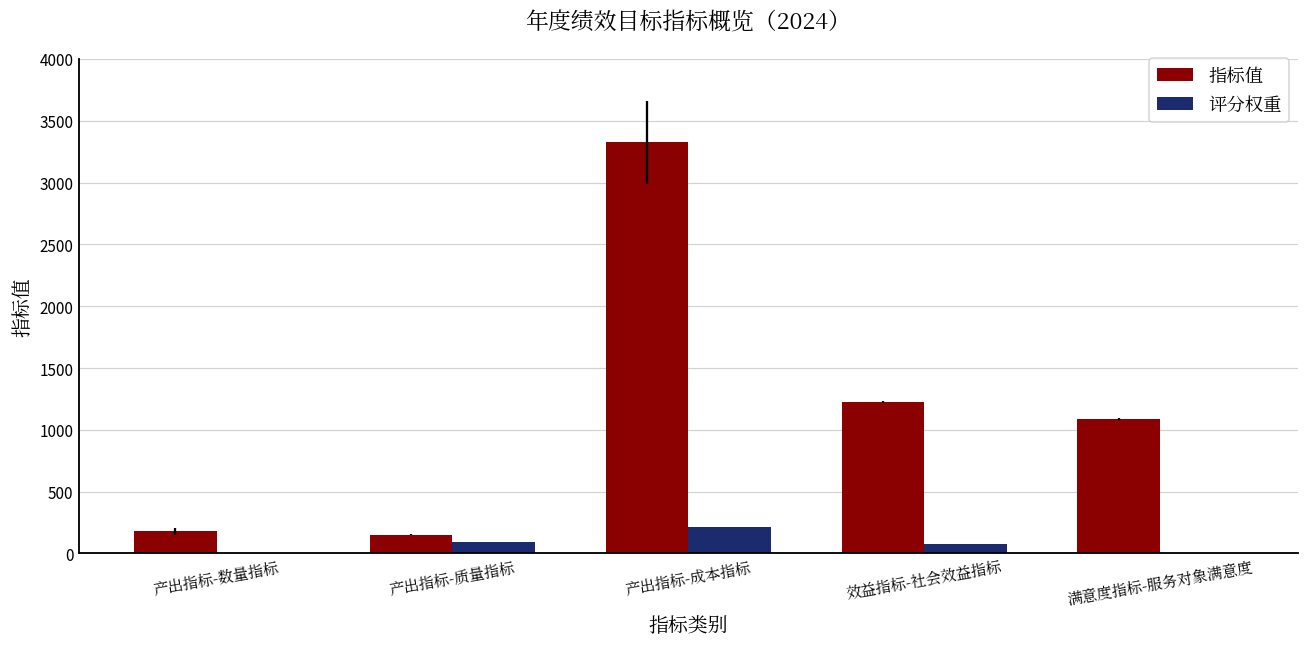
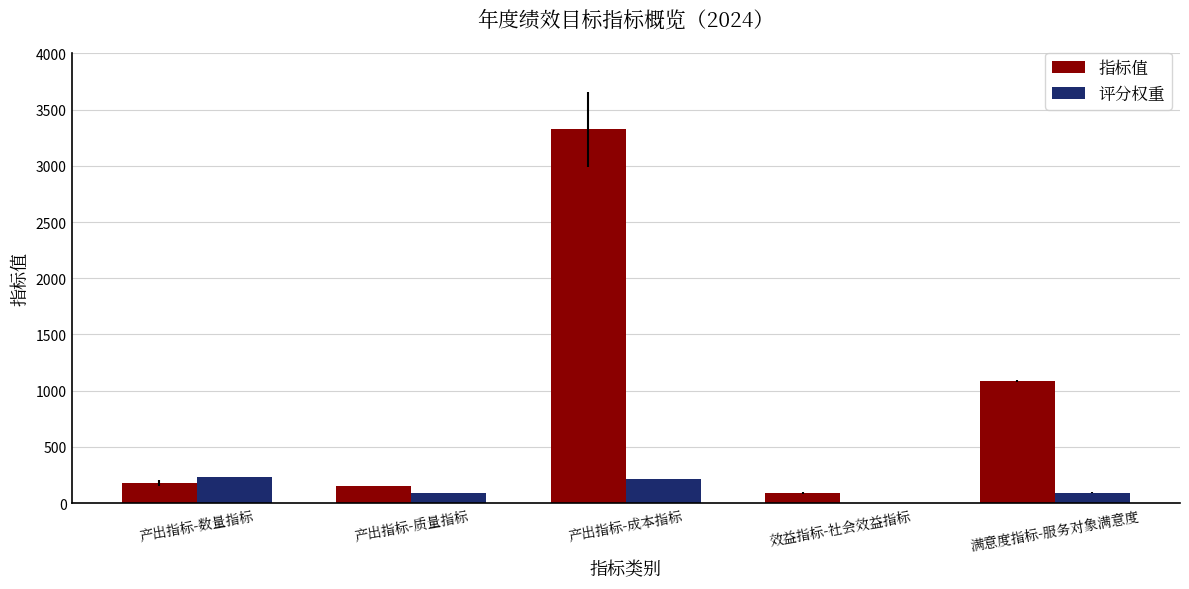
评分权重, 产出指标-数量指标: 0 -> 230
指标值, 效益指标-社会效益指标: 1220 -> 90
评分权重, 效益指标-社会效益指标: 80 -> 0
评分权重, 满意度指标-服务对象满意度: 0 -> 90
